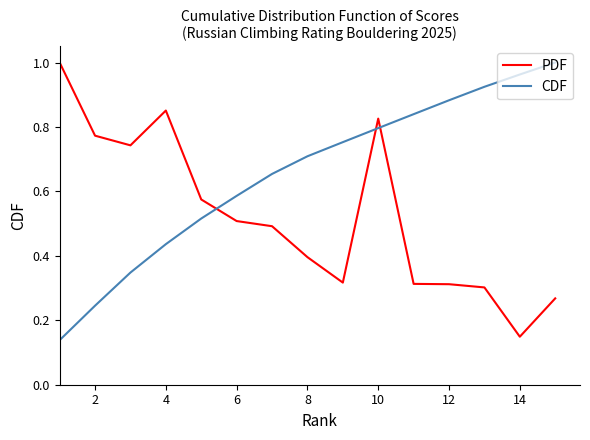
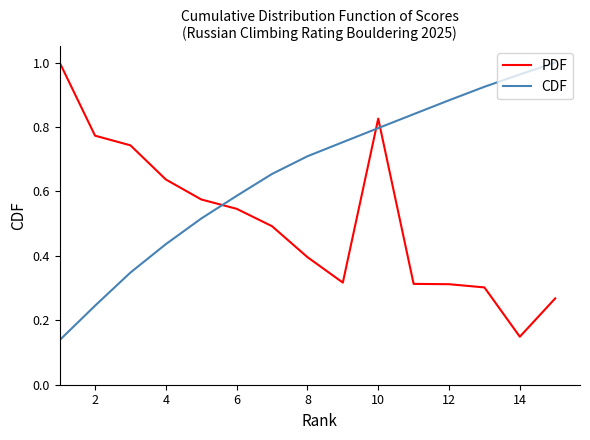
PDF, 4: 0.85 -> 0.64
PDF, 6: 0.51 -> 0.55
